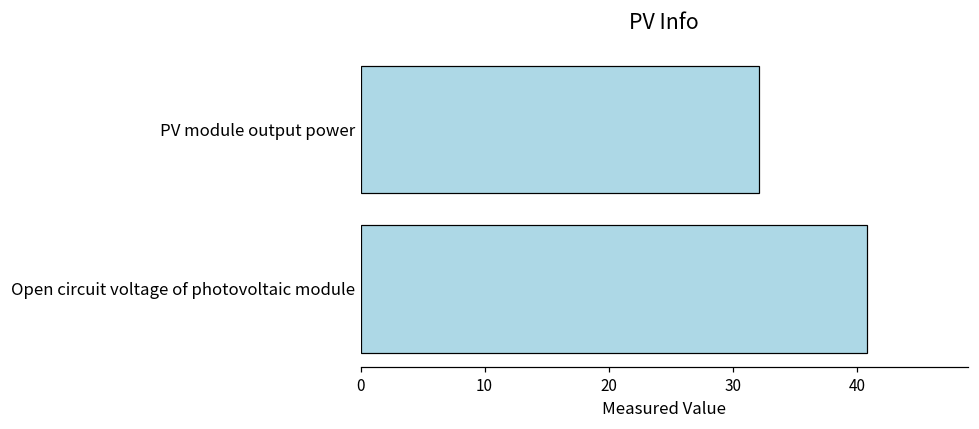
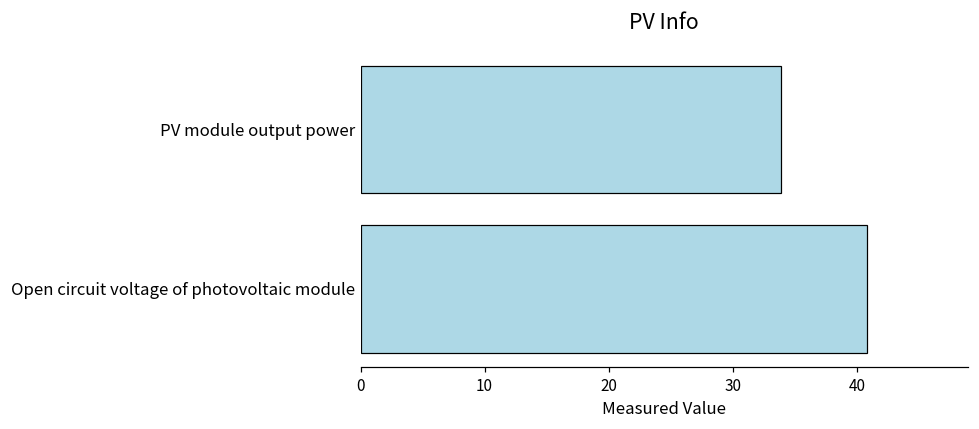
PV module output power: 32.1 -> 33.9
